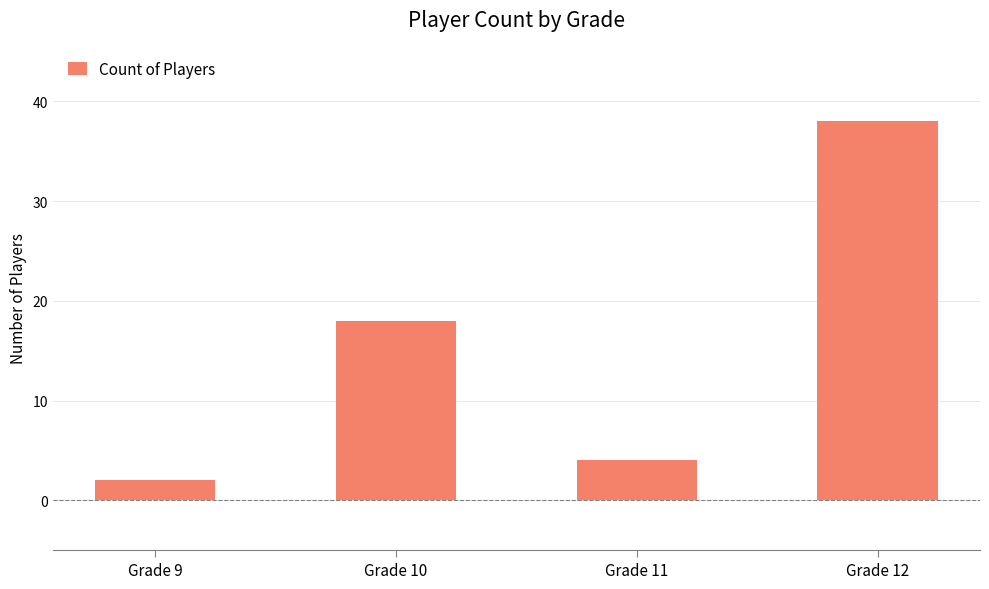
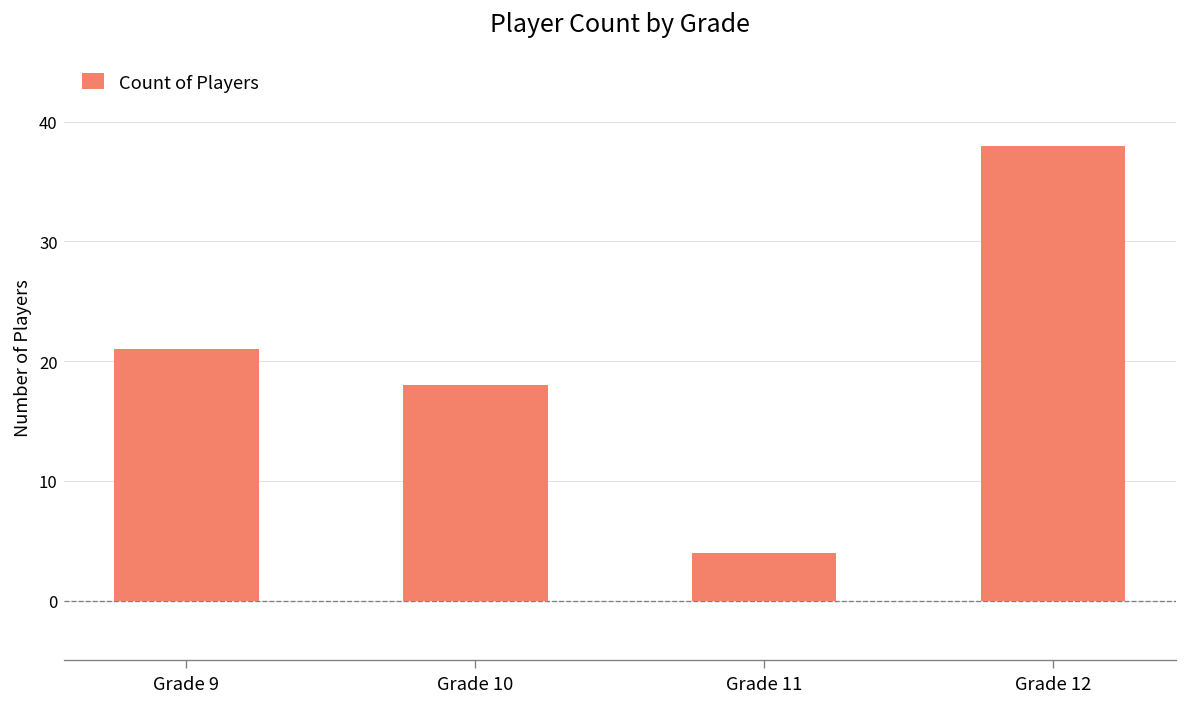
Grade 9: 2 -> 21
